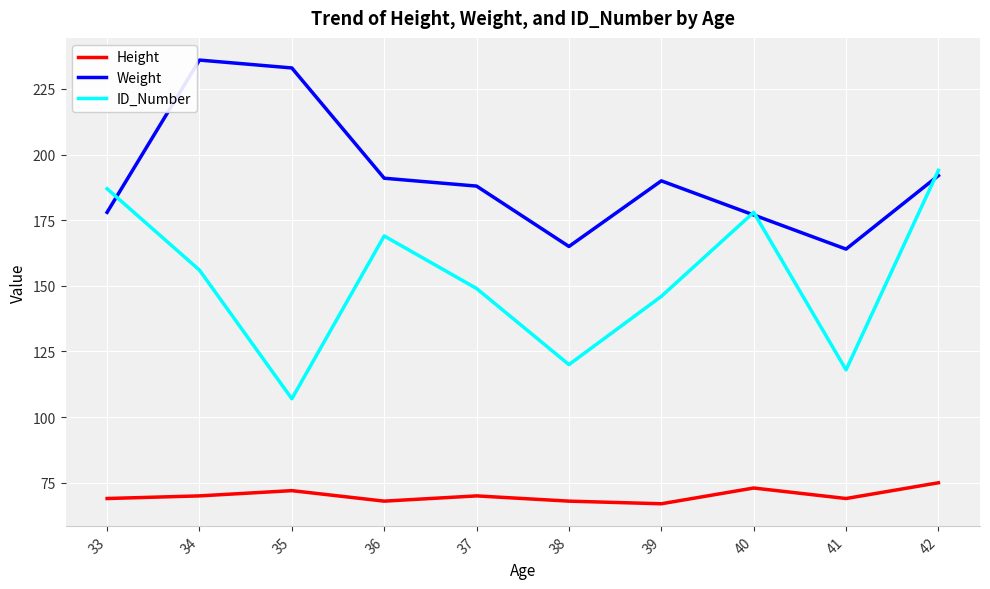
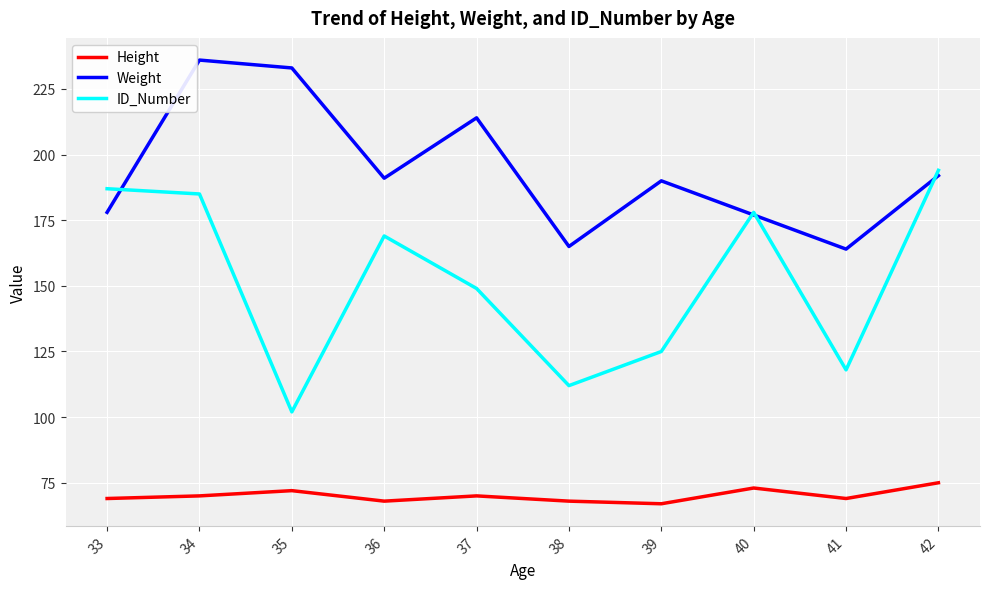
ID_Number, 34: 156 -> 185
ID_Number, 35: 107 -> 102
Weight, 37: 188 -> 214
ID_Number, 38: 120 -> 112
ID_Number, 39: 146 -> 125
